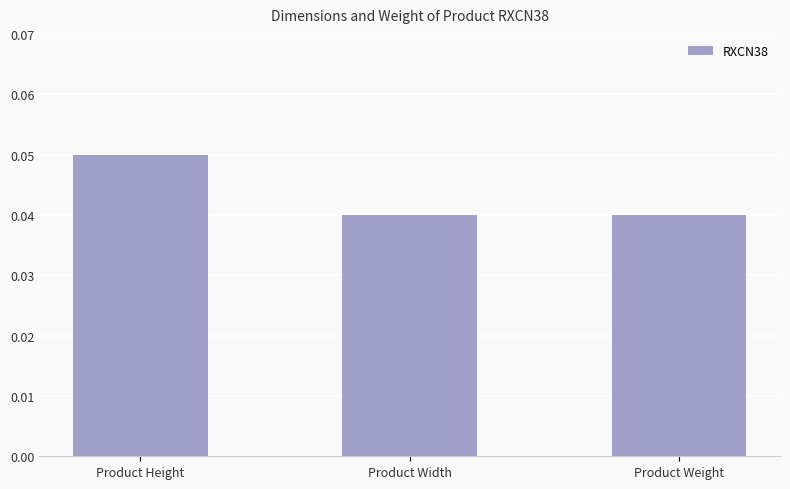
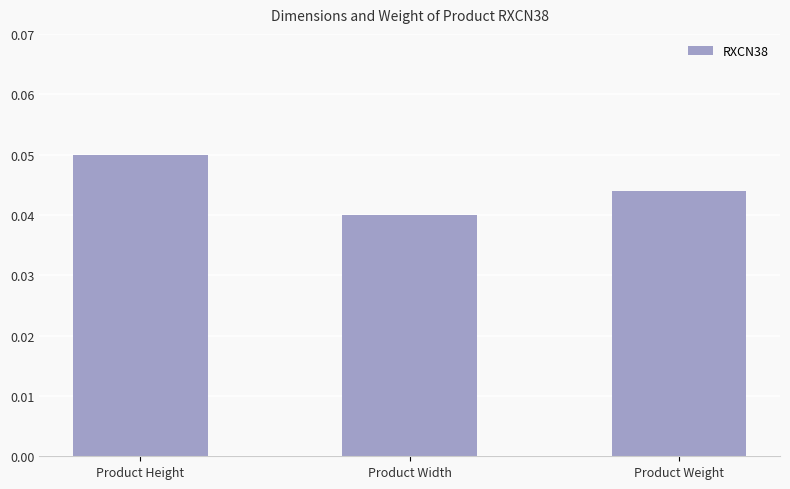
Product Weight: 0.040 -> 0.044
